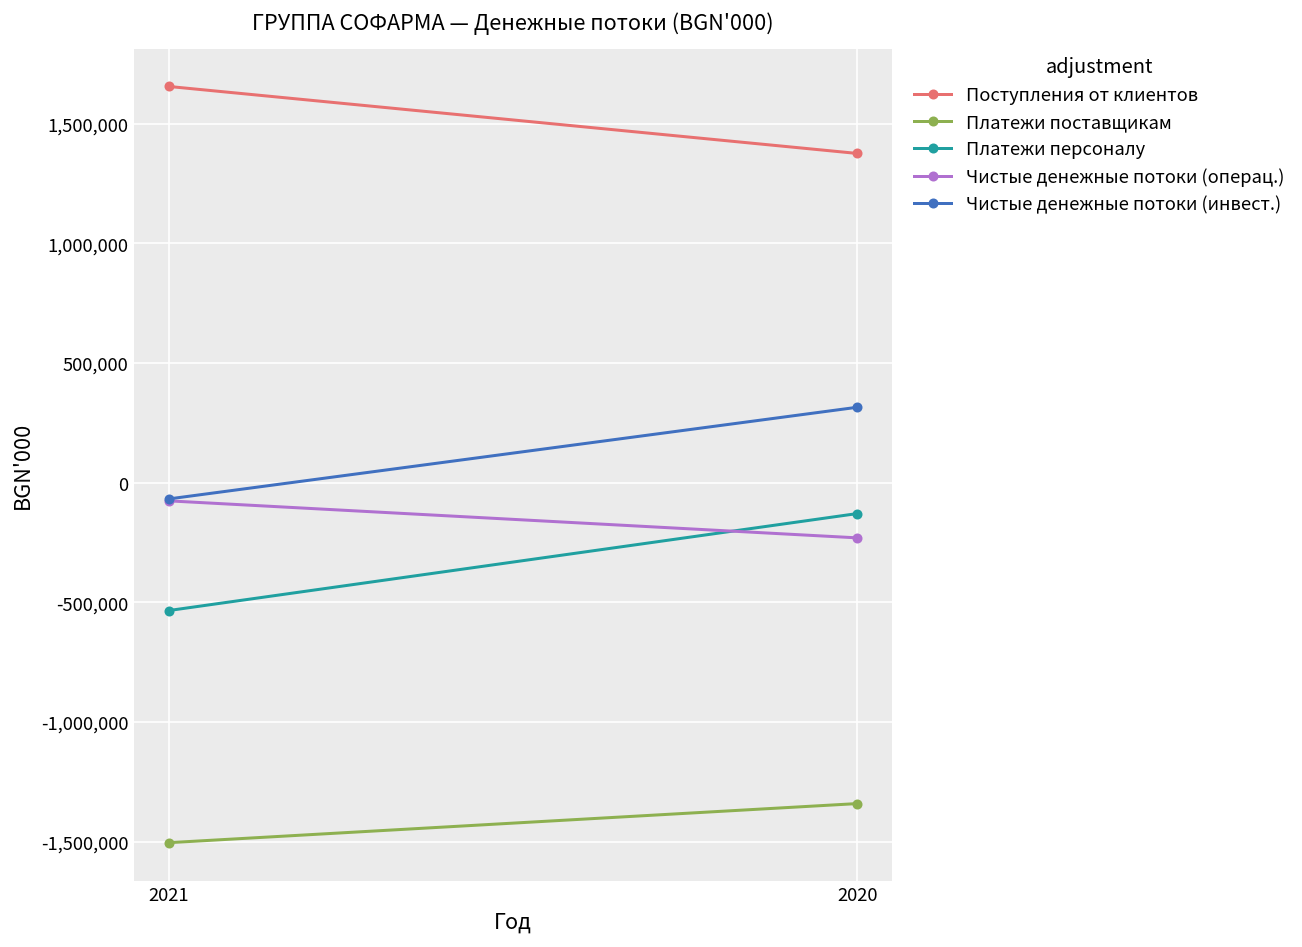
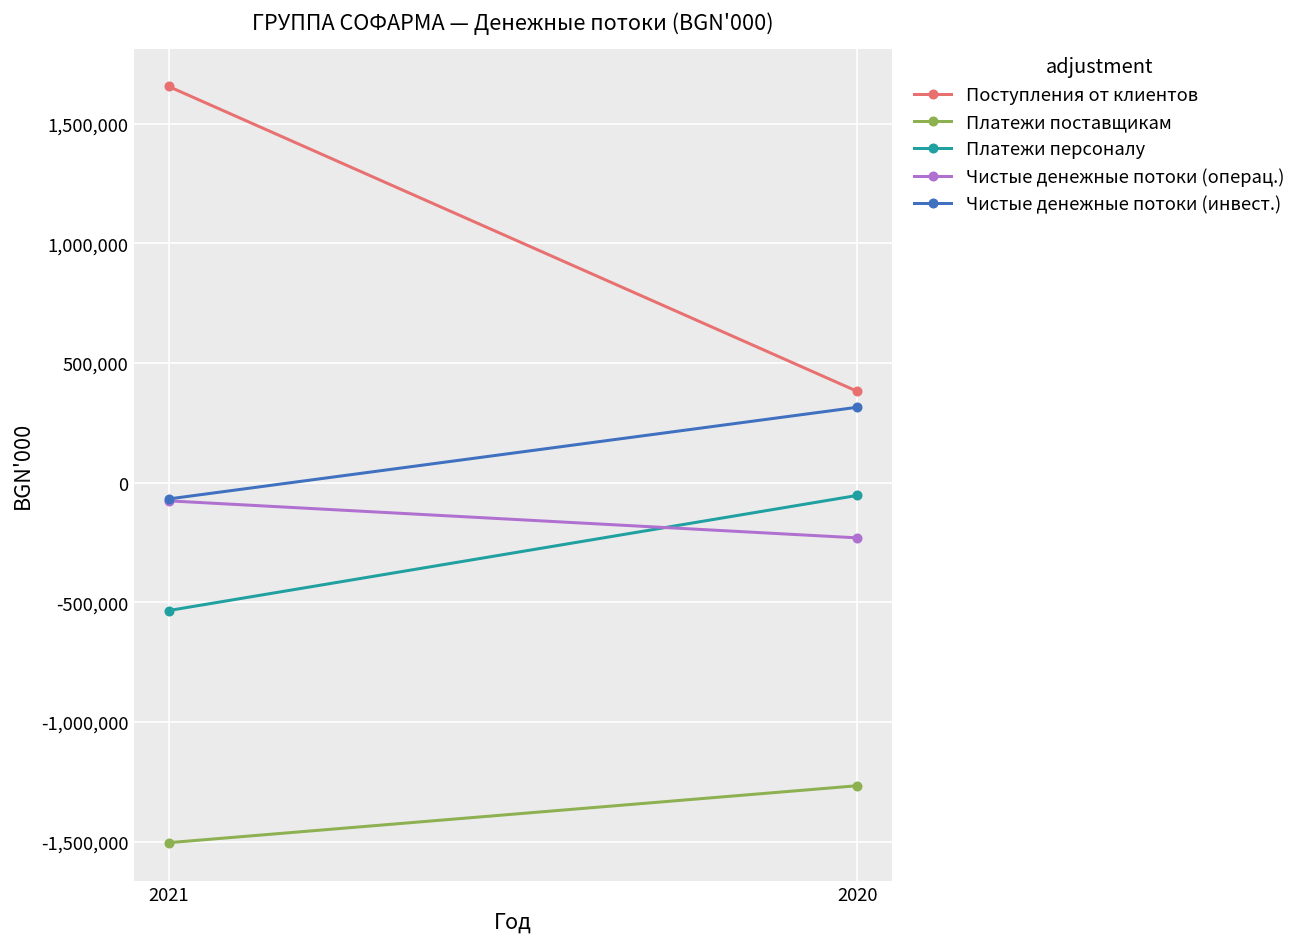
Поступления от клиентов, 2020: 1,380,000 -> 380,000
Платежи поставщикам, 2020: -1,340,000 -> -1,270,000
Платежи персоналу, 2020: -130,000 -> -50,000
